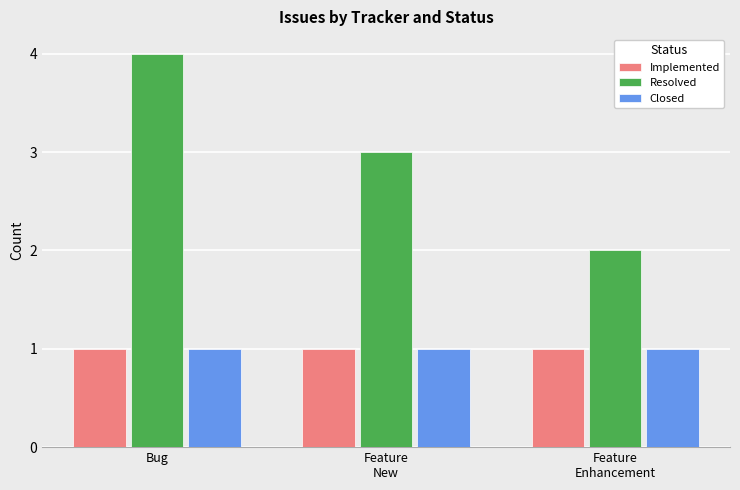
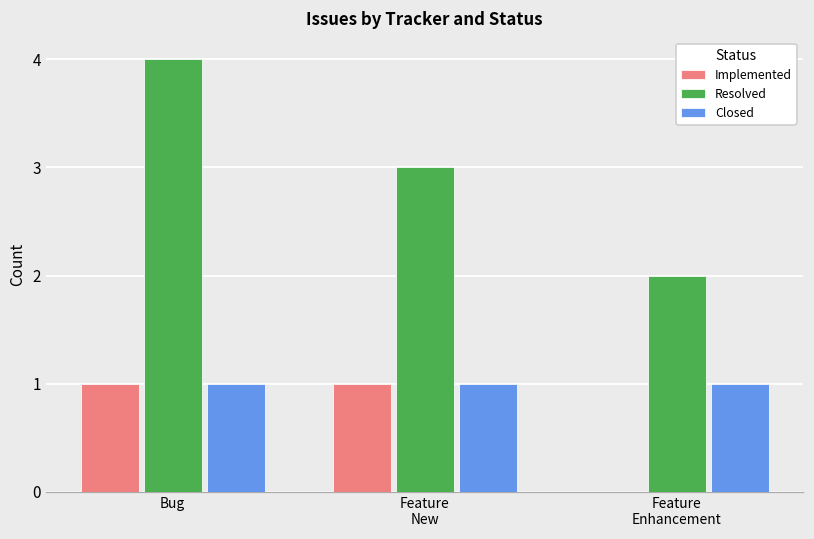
Implemented, Feature Enhancement: 1 -> 0
